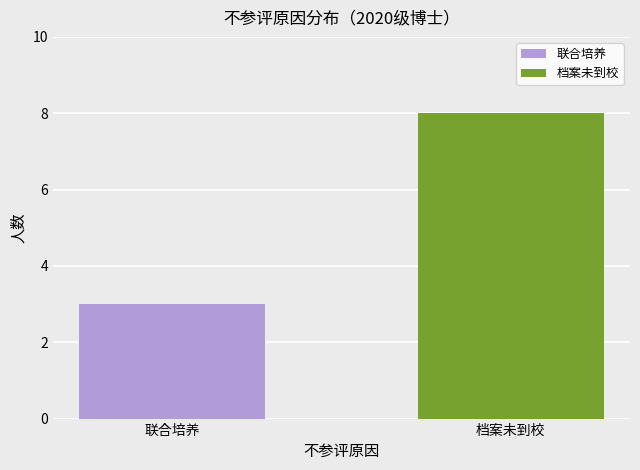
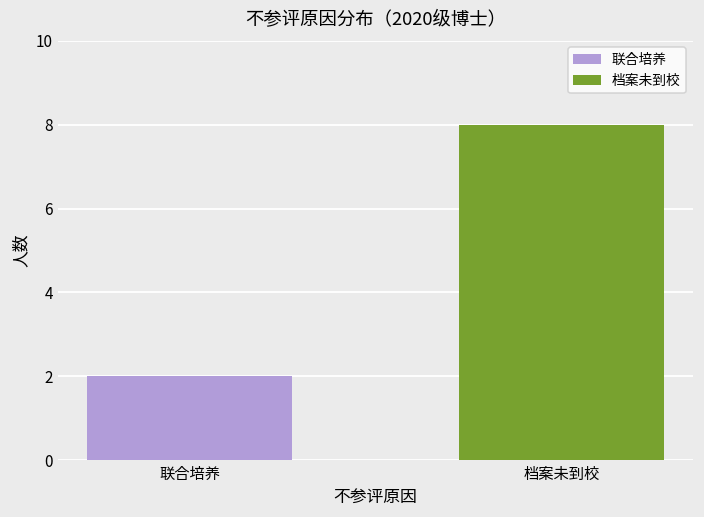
联合培养: 3 -> 2
